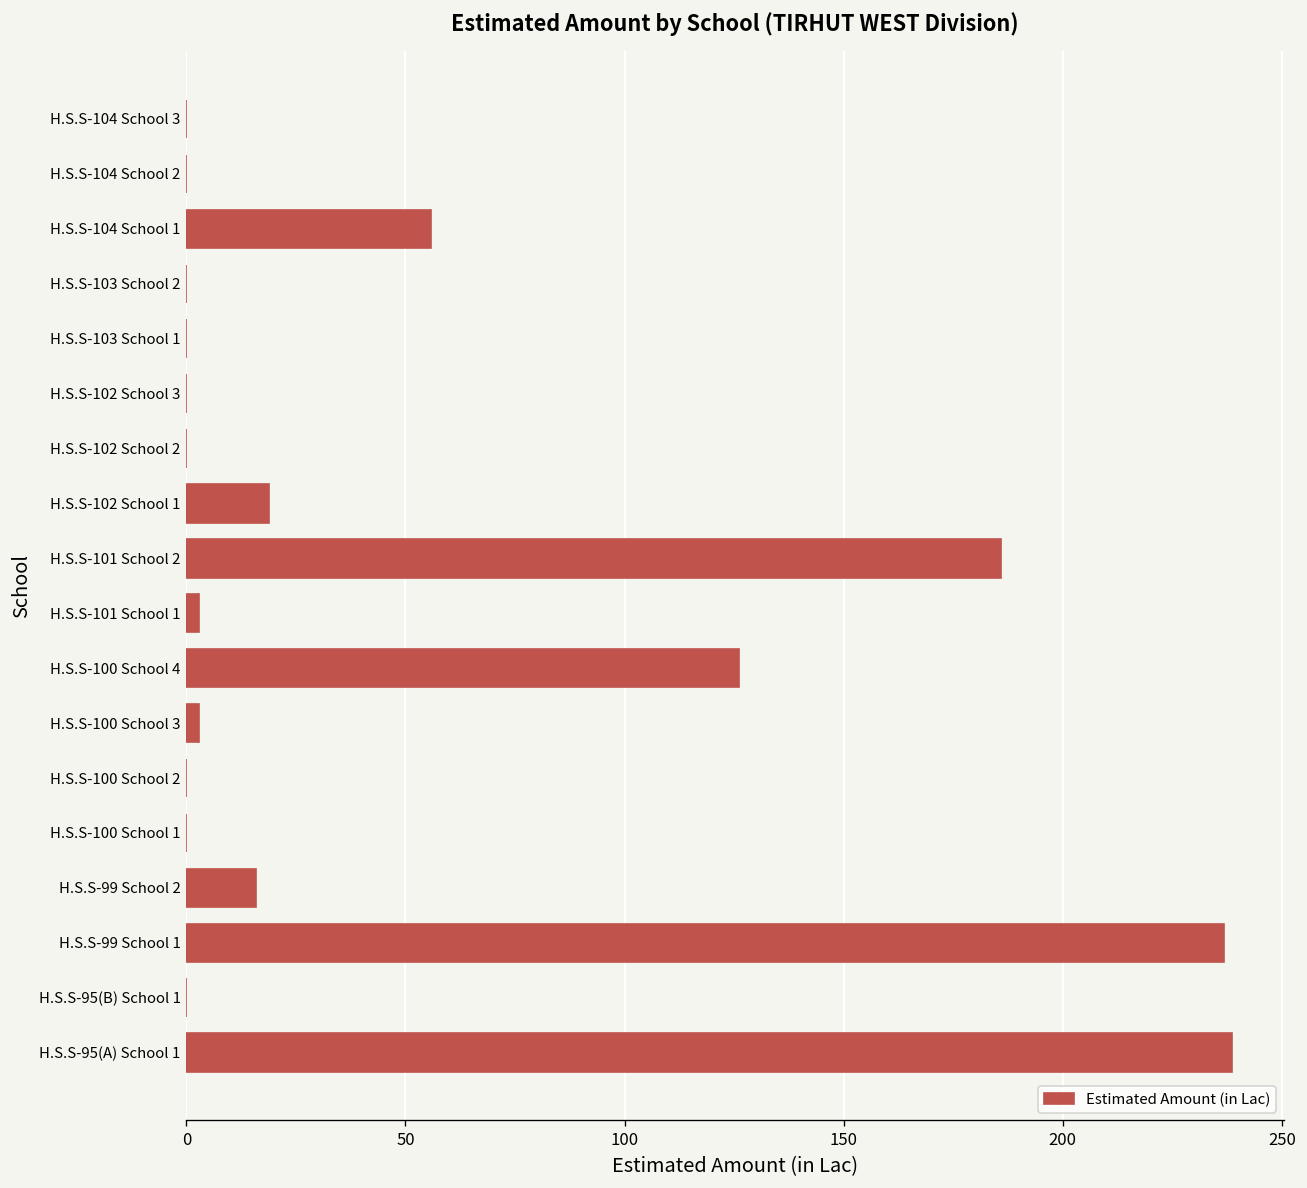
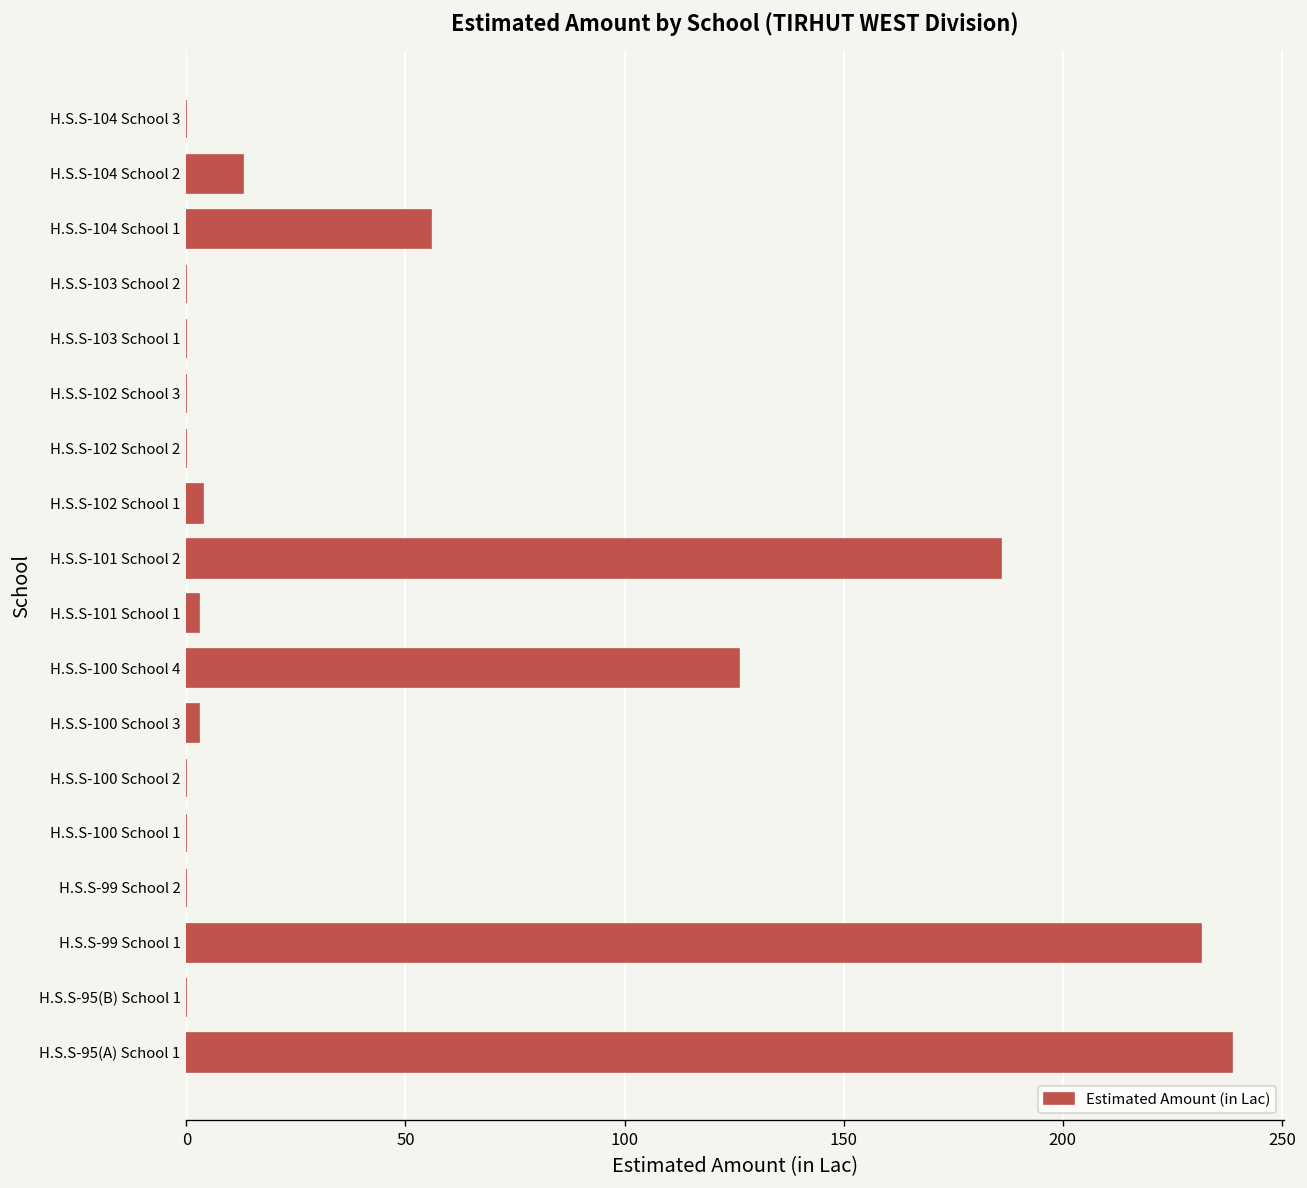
H.S.S-104 School 2: 0 -> 13
H.S.S-102 School 1: 19 -> 4
H.S.S-99 School 2: 16 -> 0
H.S.S-99 School 1: 237 -> 232
